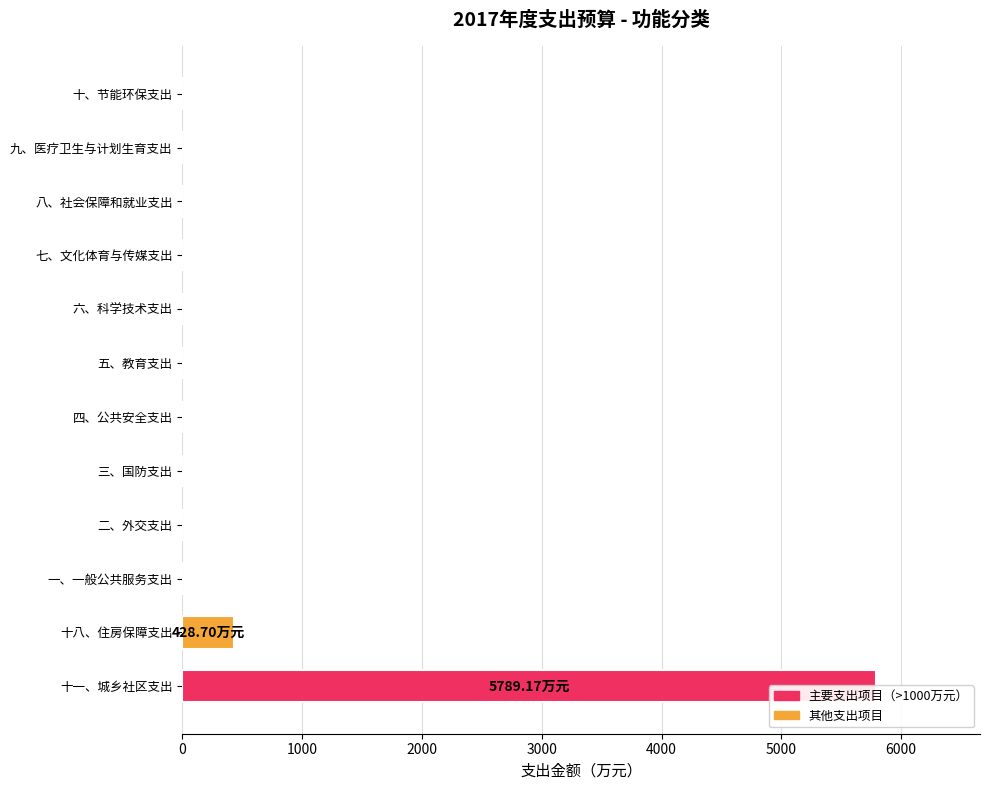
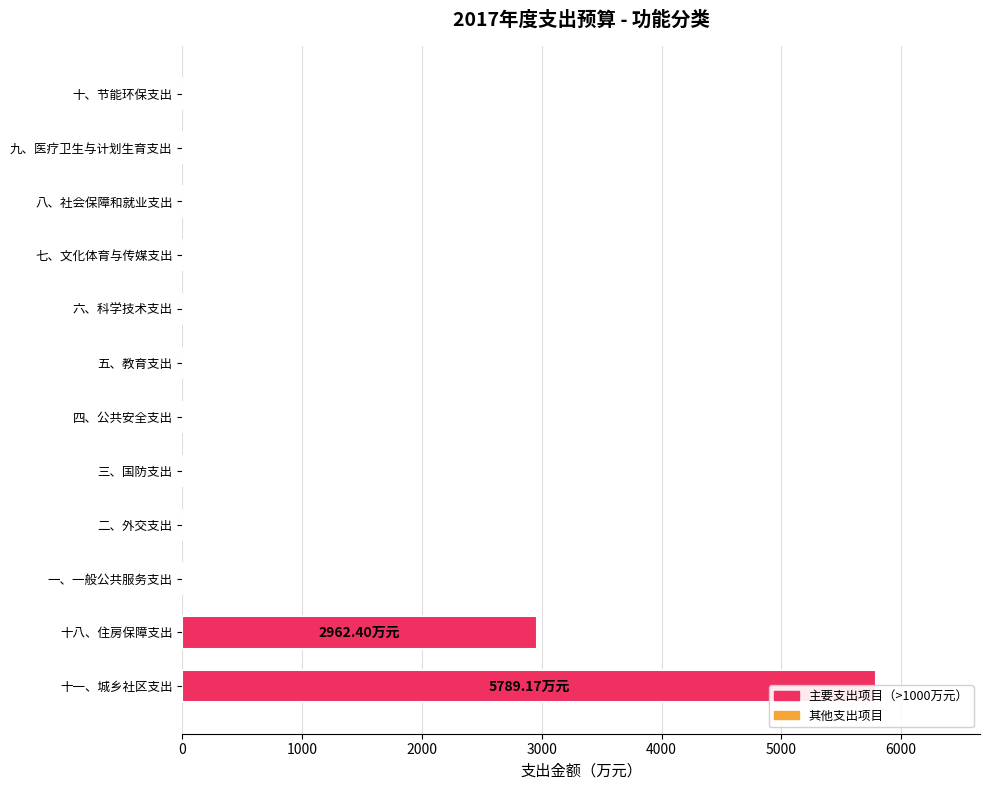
十八、住房保障支出: 428.70 -> 2962.40
